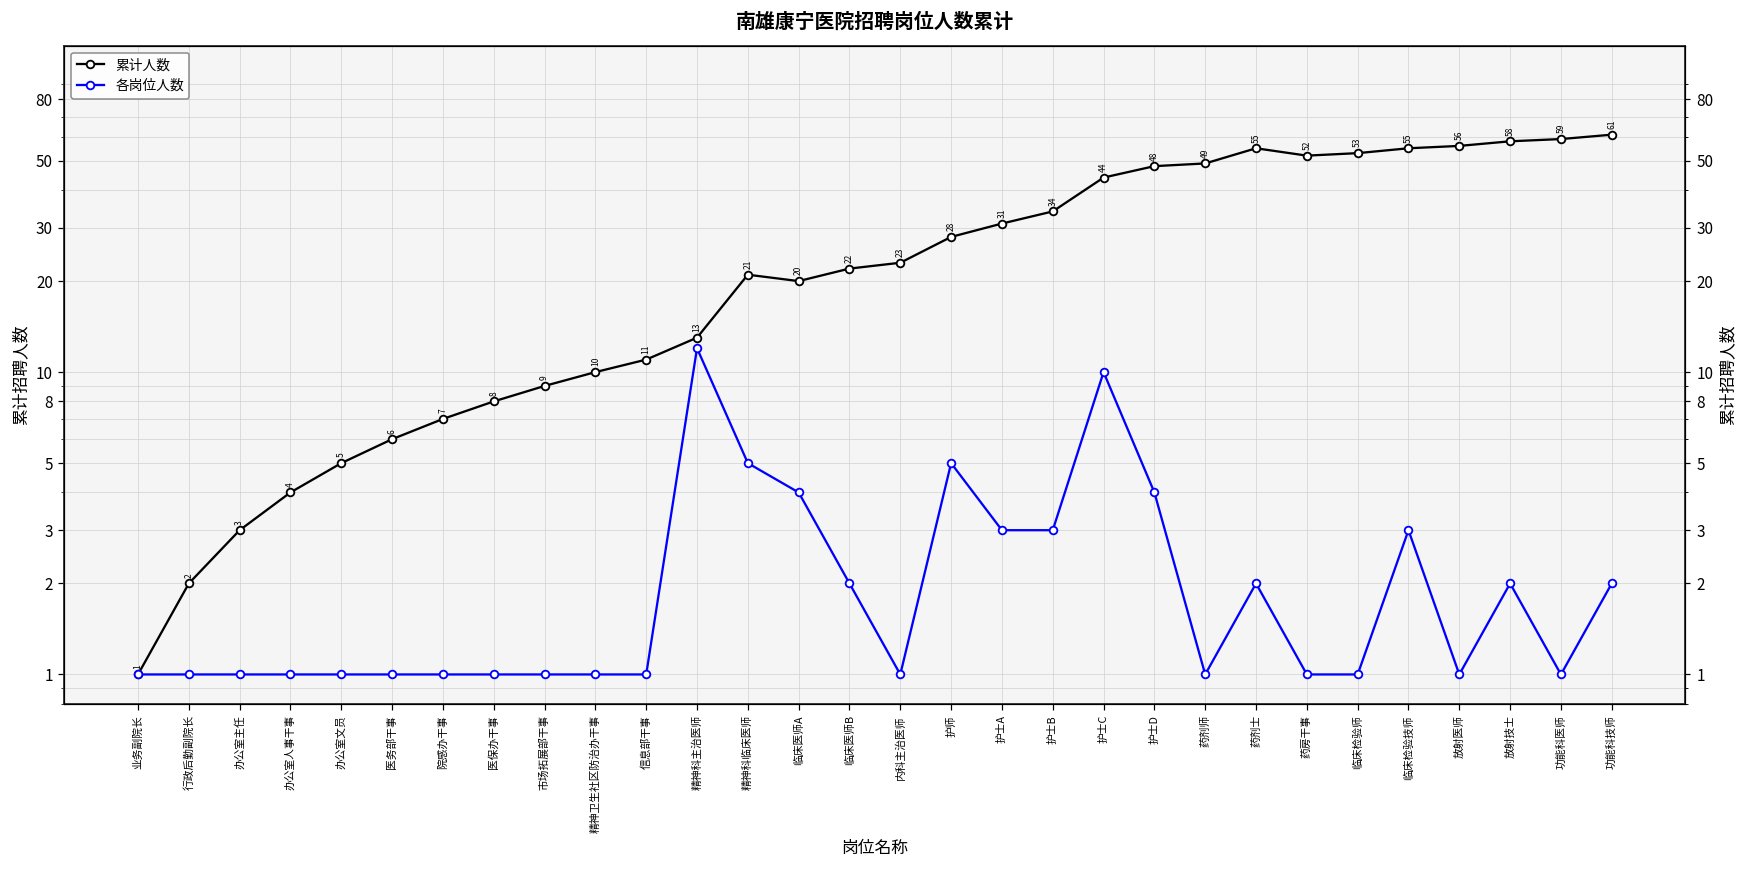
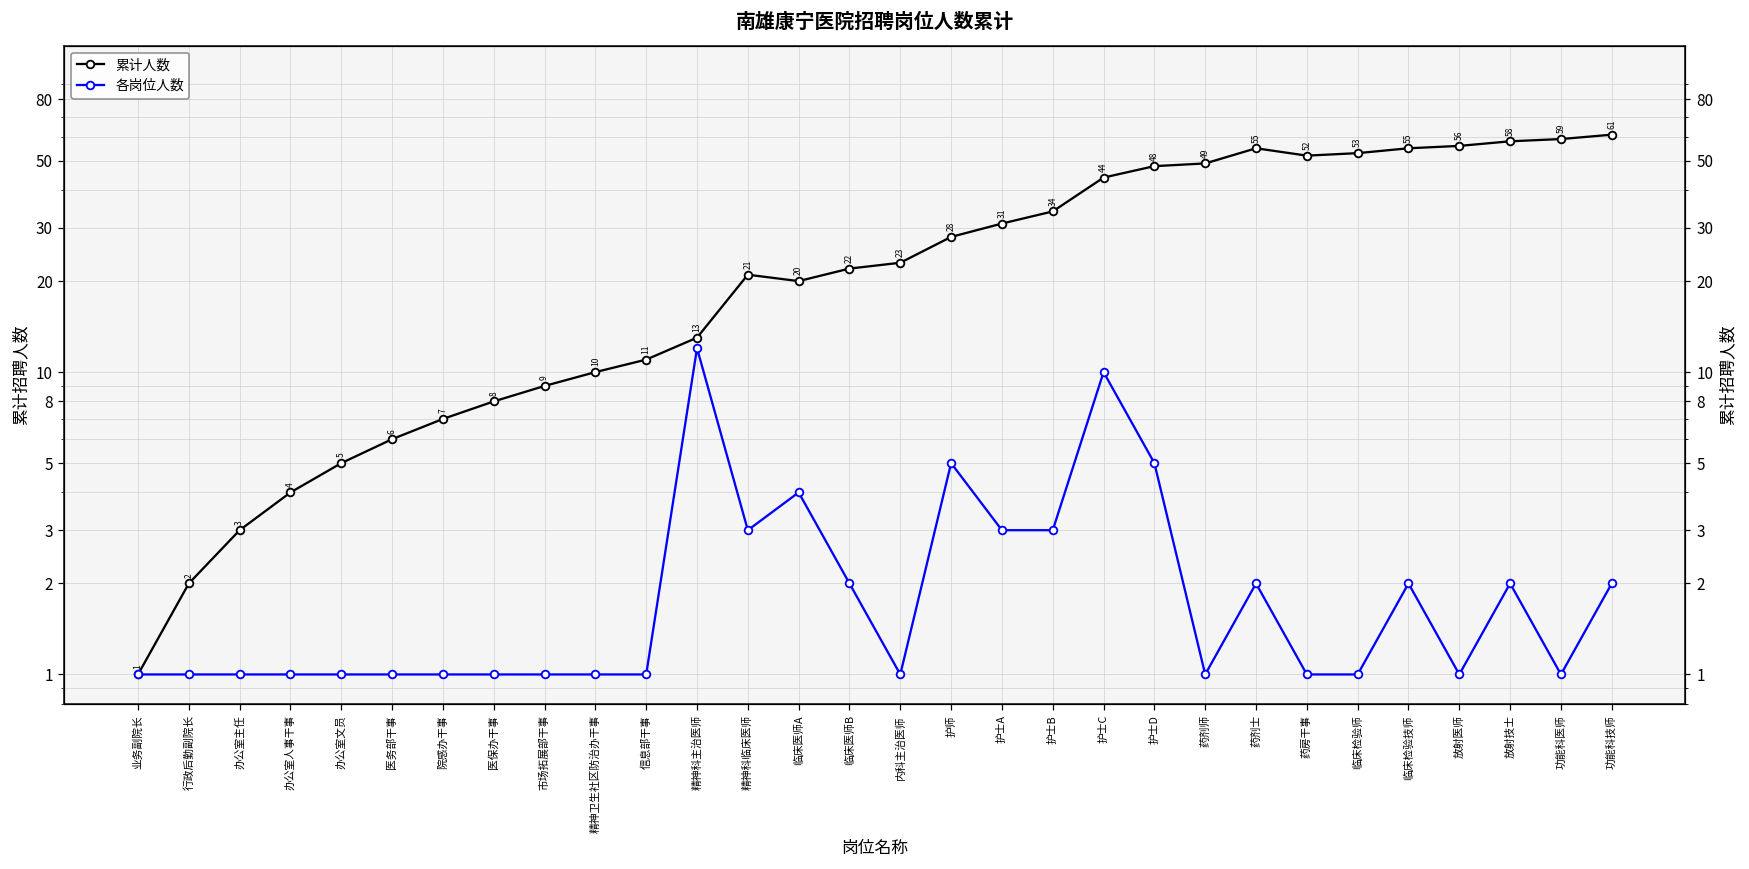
各岗位人数, 精神科临床医师: 5 -> 3
各岗位人数, 护士D: 4 -> 5
各岗位人数, 临床检验技师: 3 -> 2
